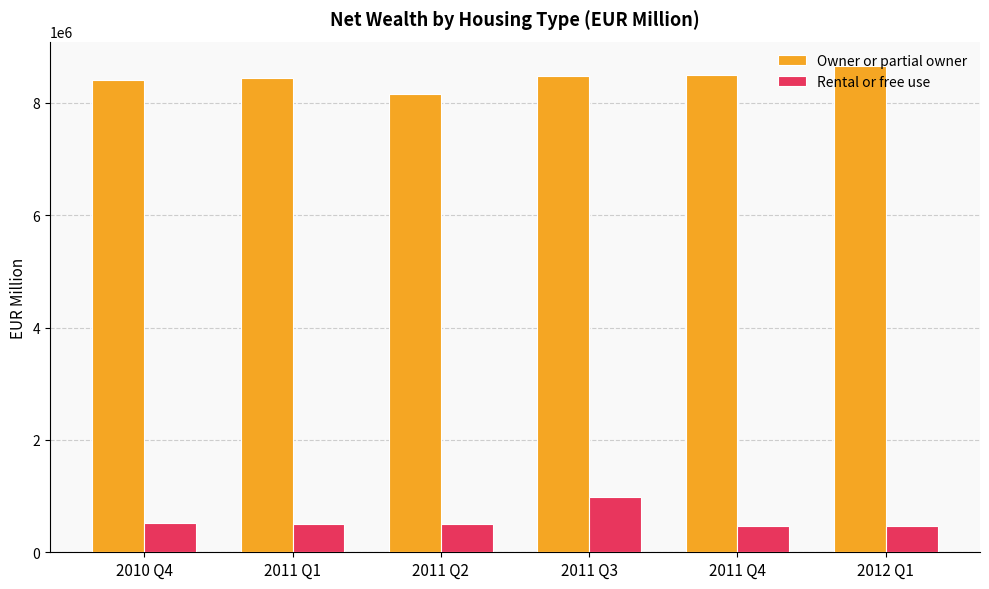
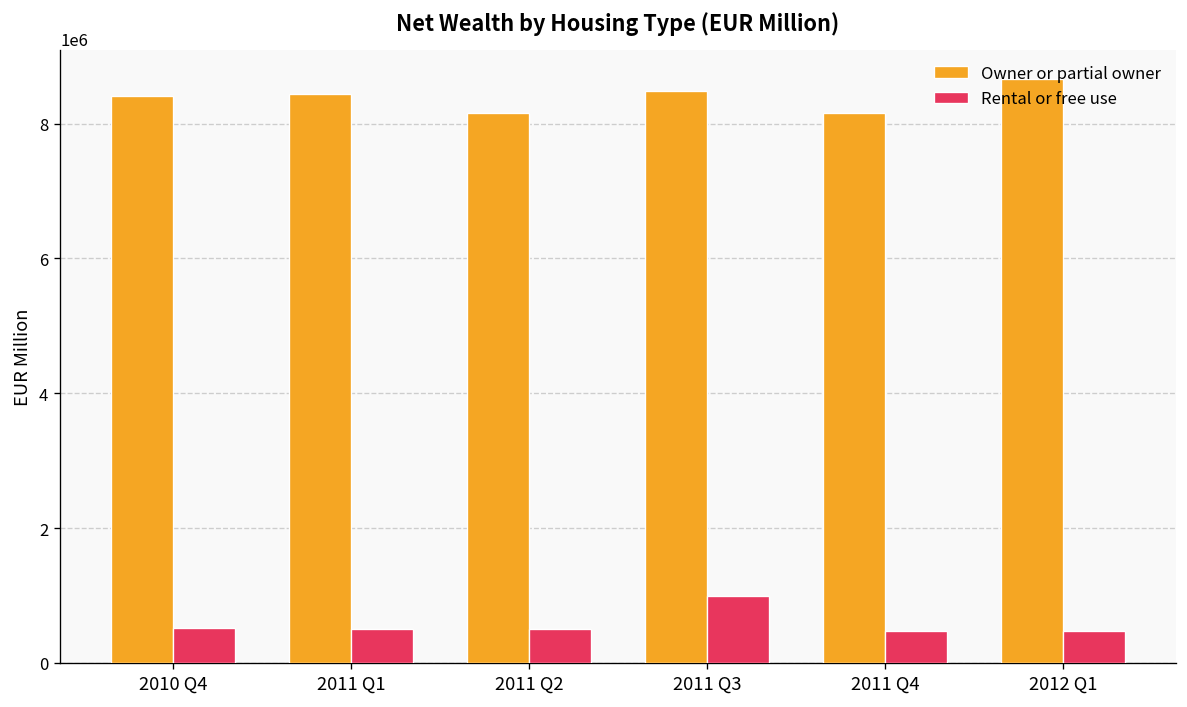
Owner or partial owner, 2011 Q4: 8500000 -> 8200000
